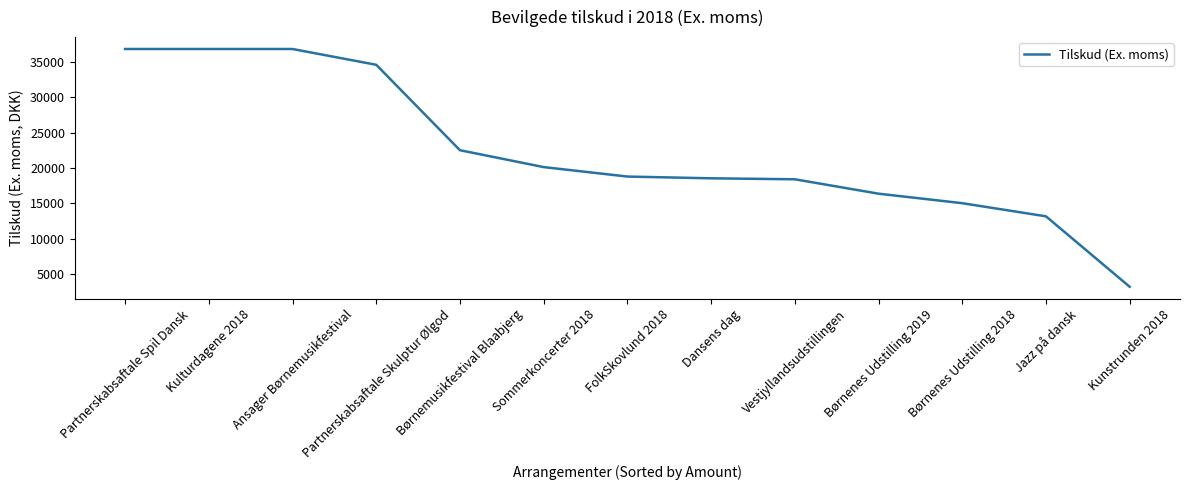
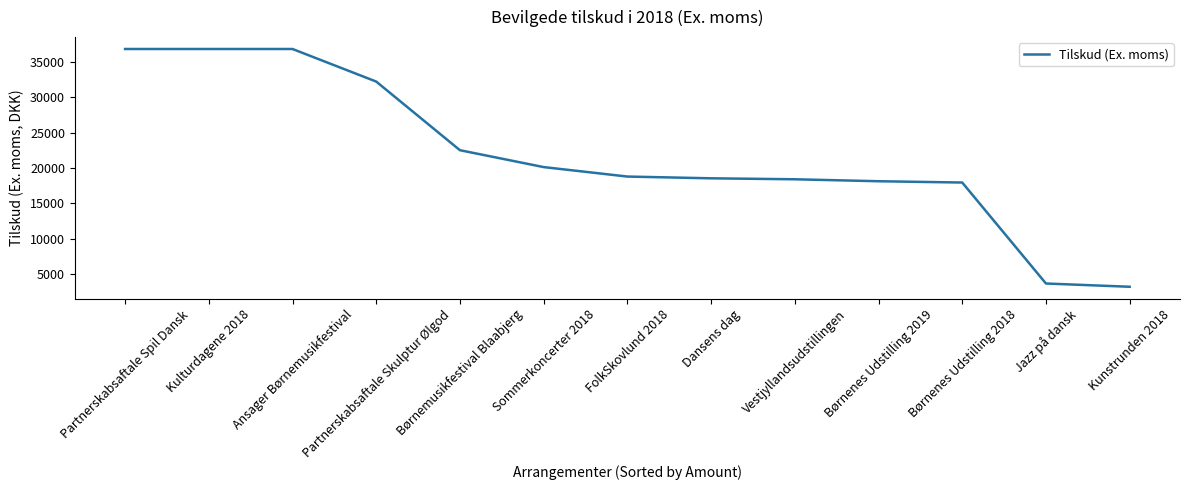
Partnerskabsaftale Skulptur Ølgod: 35000 -> 32000
Børnenes Udstilling 2019: 16000 -> 18000
Børnenes Udstilling 2018: 15000 -> 18000
Jazz på dansk: 13000 -> 4000
